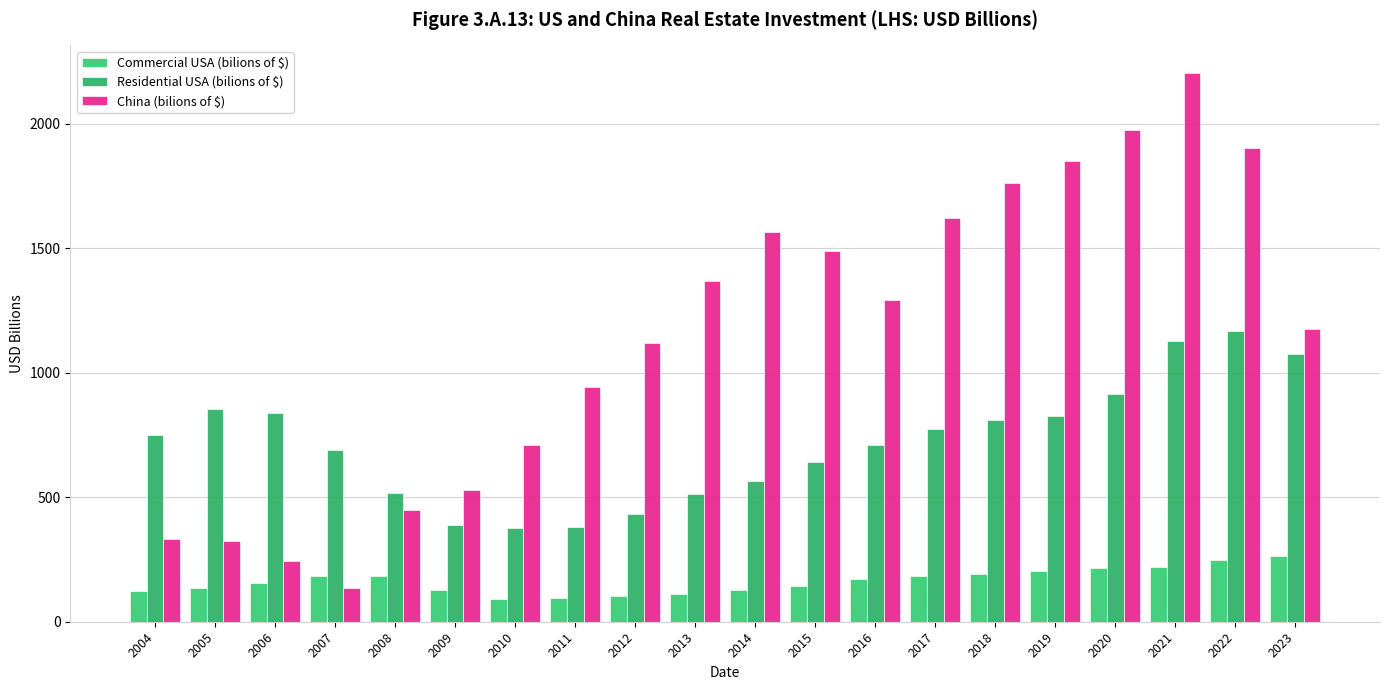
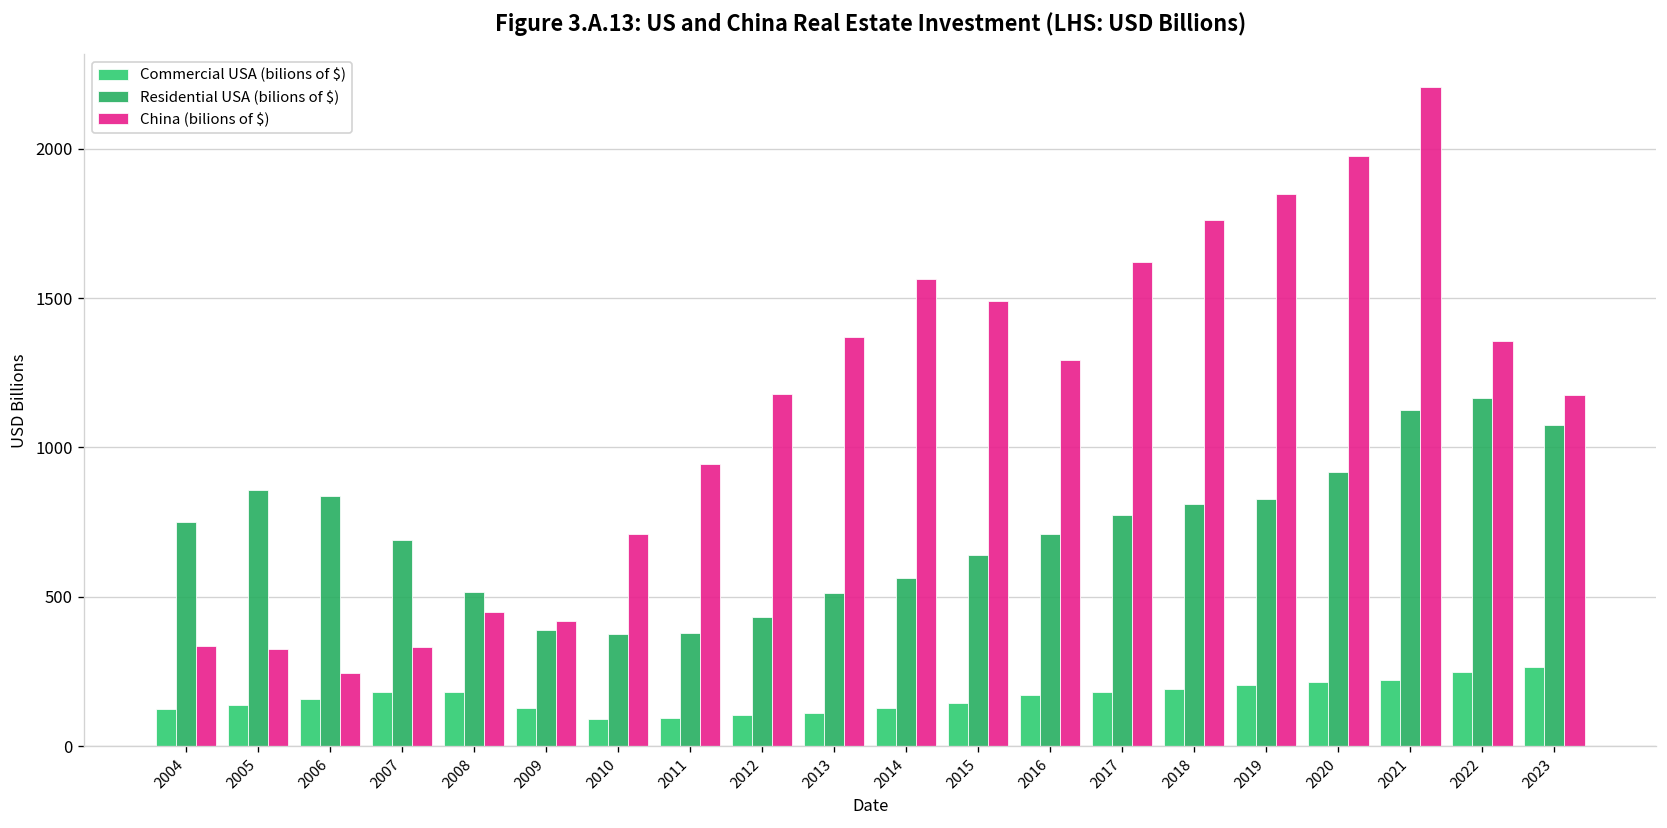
China (bilions of $), 2007: 140 -> 330
China (bilions of $), 2009: 530 -> 420
China (bilions of $), 2012: 1120 -> 1180
China (bilions of $), 2022: 1900 -> 1360
